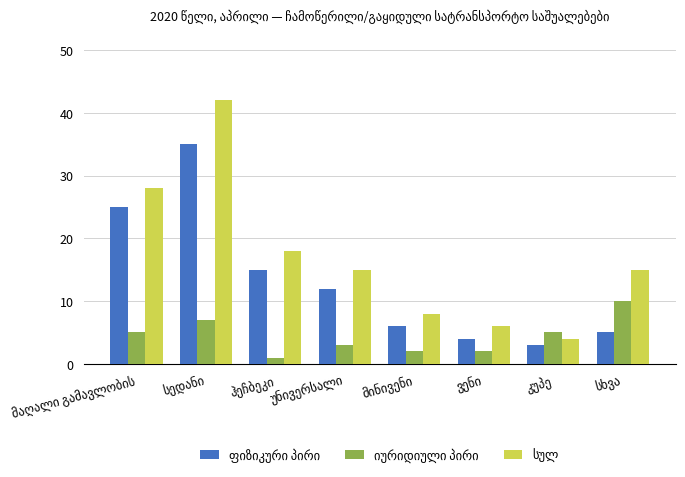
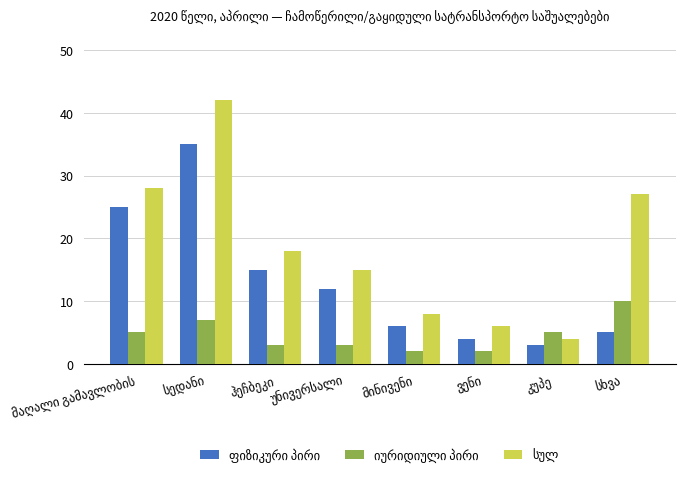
იურიდიული პირი, ჰეჩბეკი: 1 -> 3
სულ, სხვა: 15 -> 27
